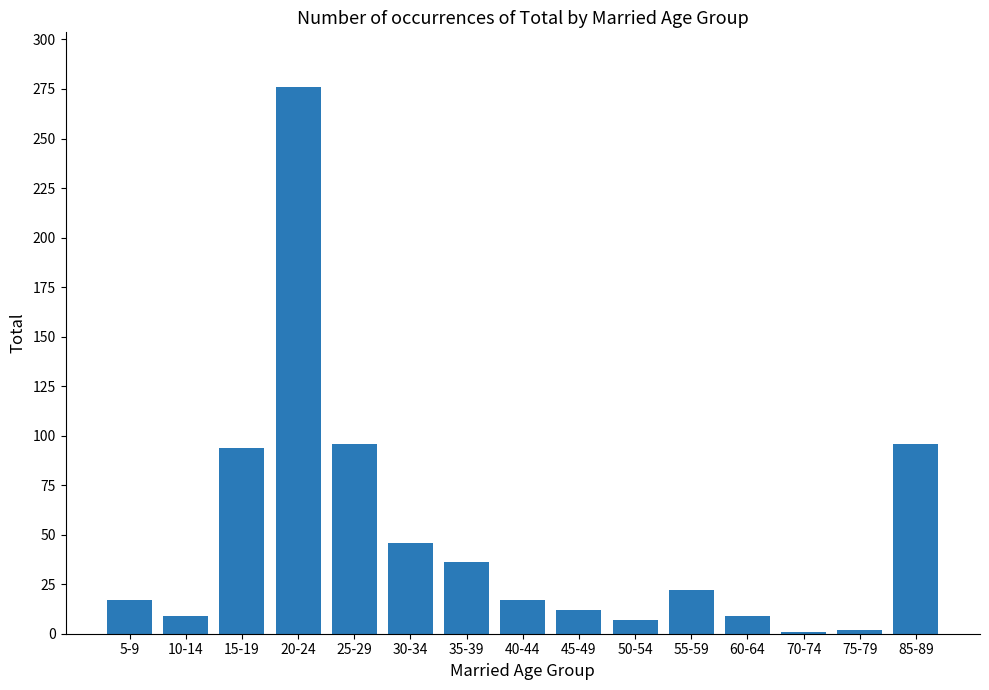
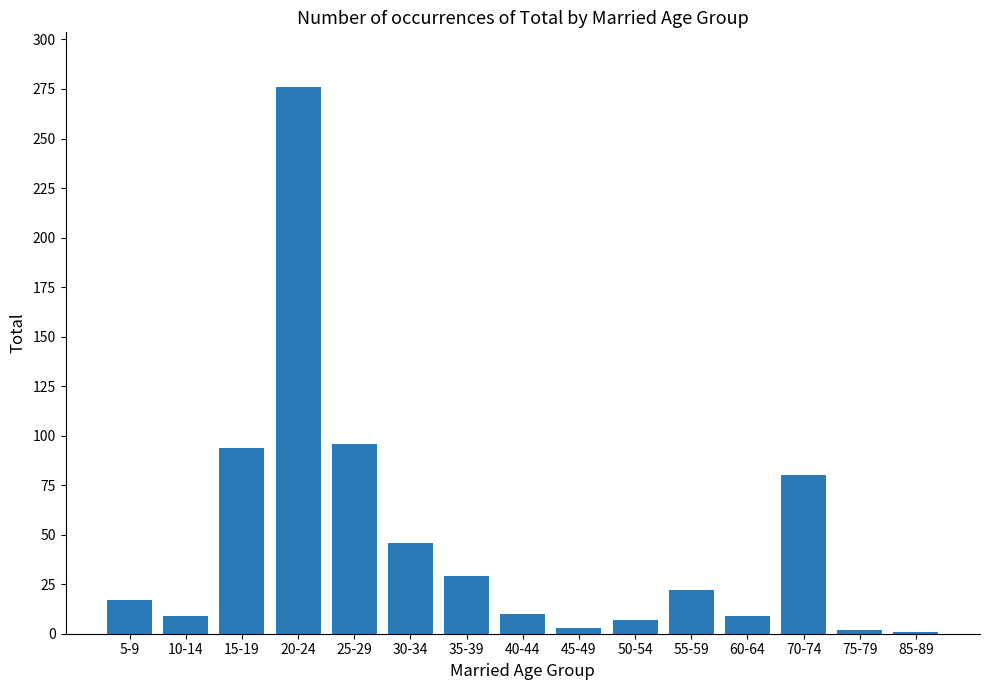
35-39: 36 -> 29
40-44: 17 -> 10
45-49: 12 -> 3
70-74: 1 -> 80
85-89: 96 -> 1
